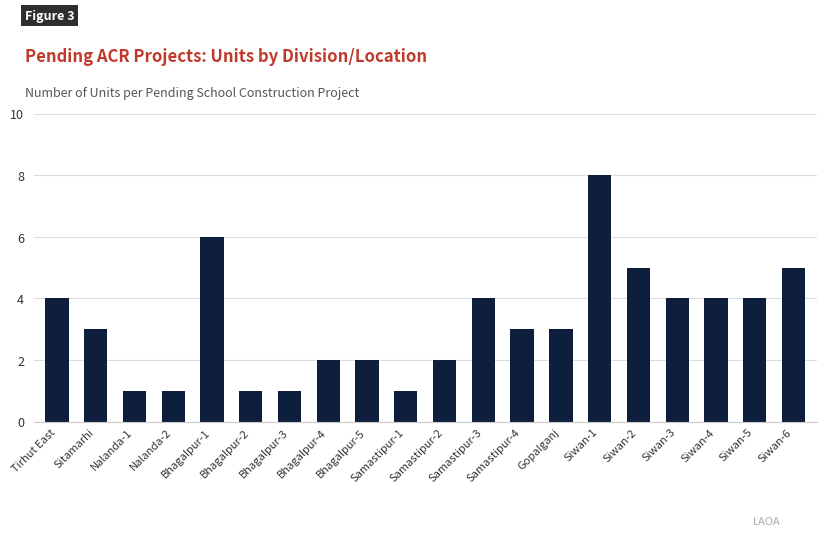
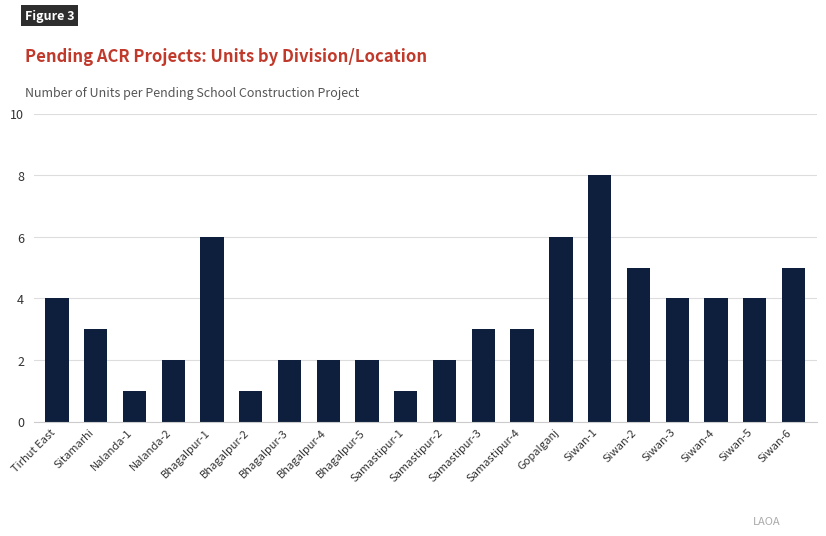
Nalanda-2: 1 -> 2
Bhagalpur-3: 1 -> 2
Samastipur-3: 4 -> 3
Gopalganj: 3 -> 6
